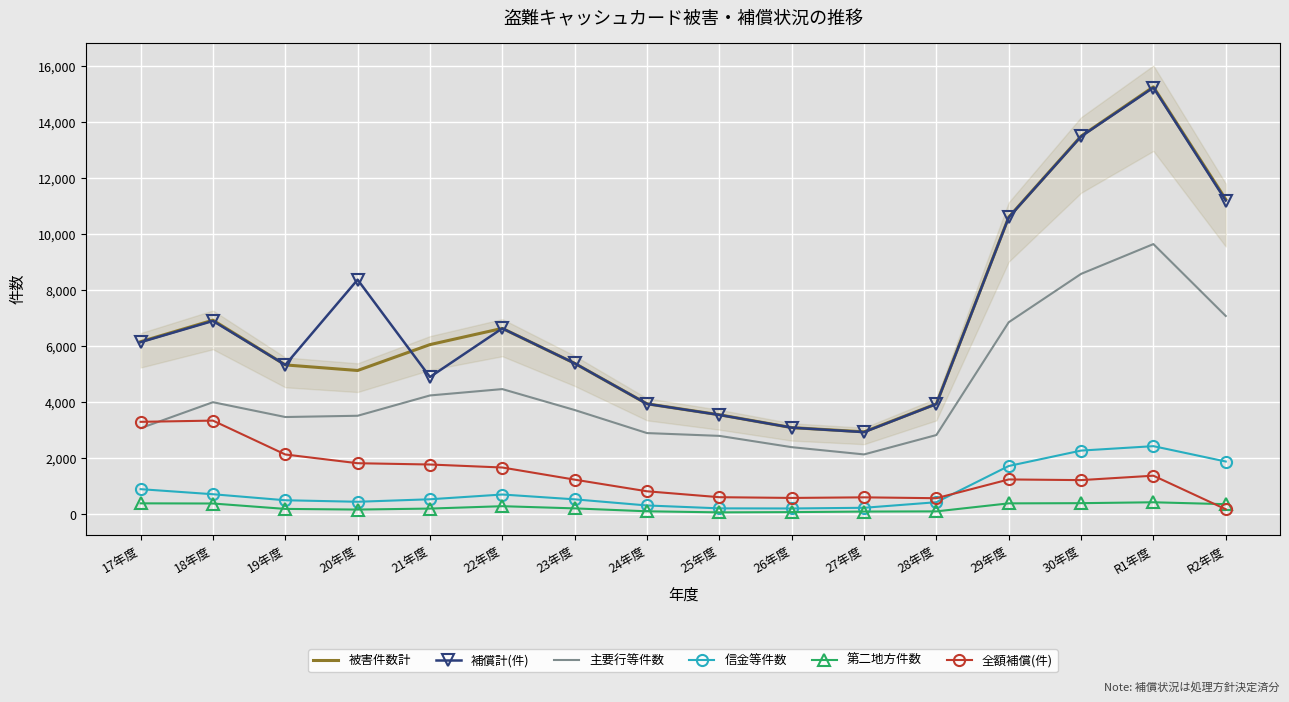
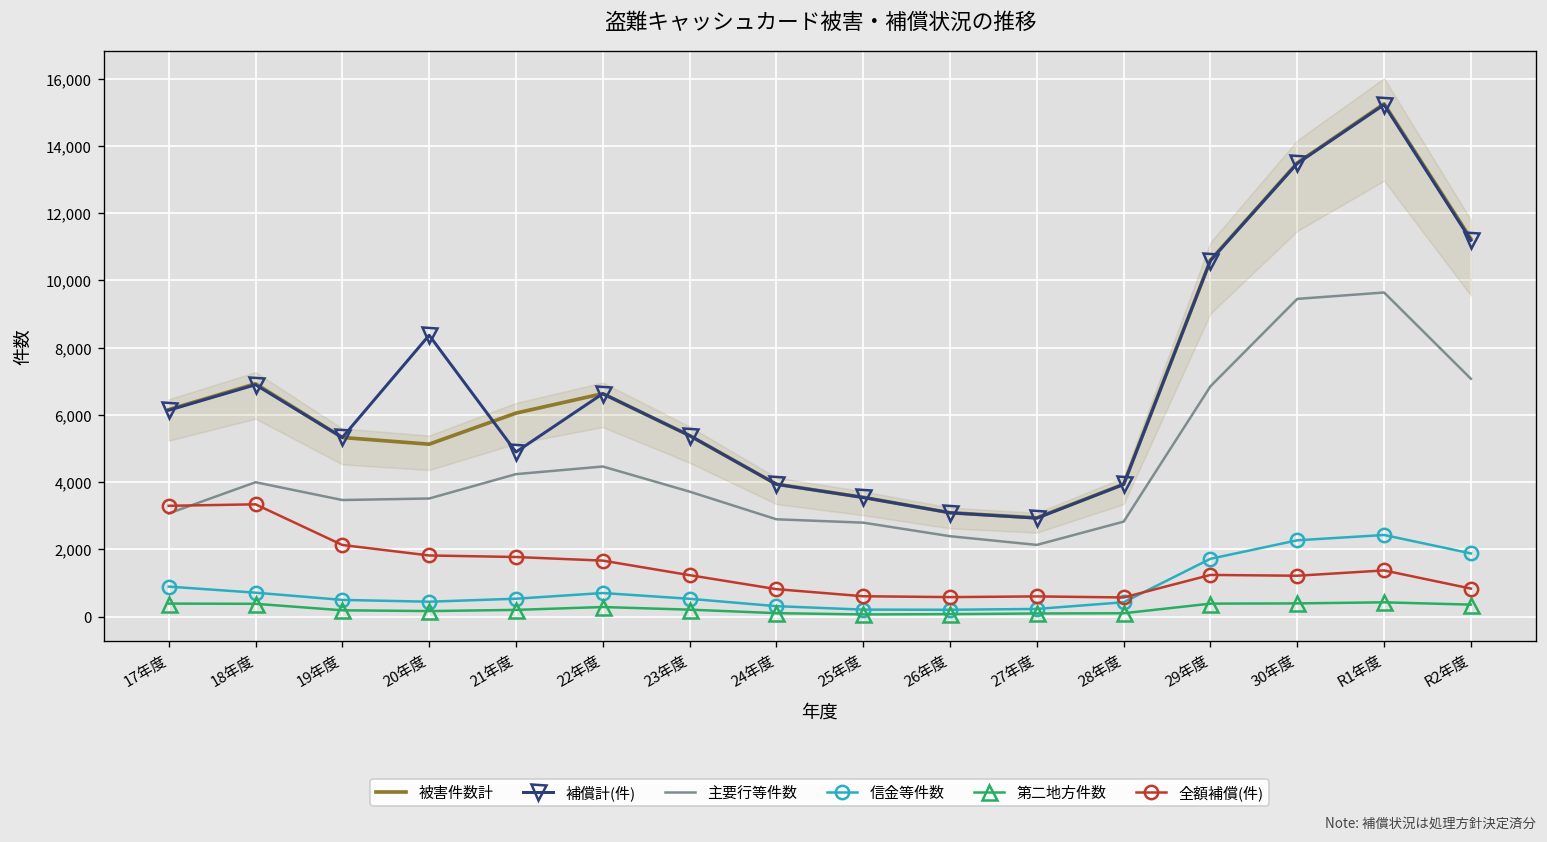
主要行等件数, 30年度: 8,600 -> 9,500
全額補償(件), R2年度: 200 -> 800
